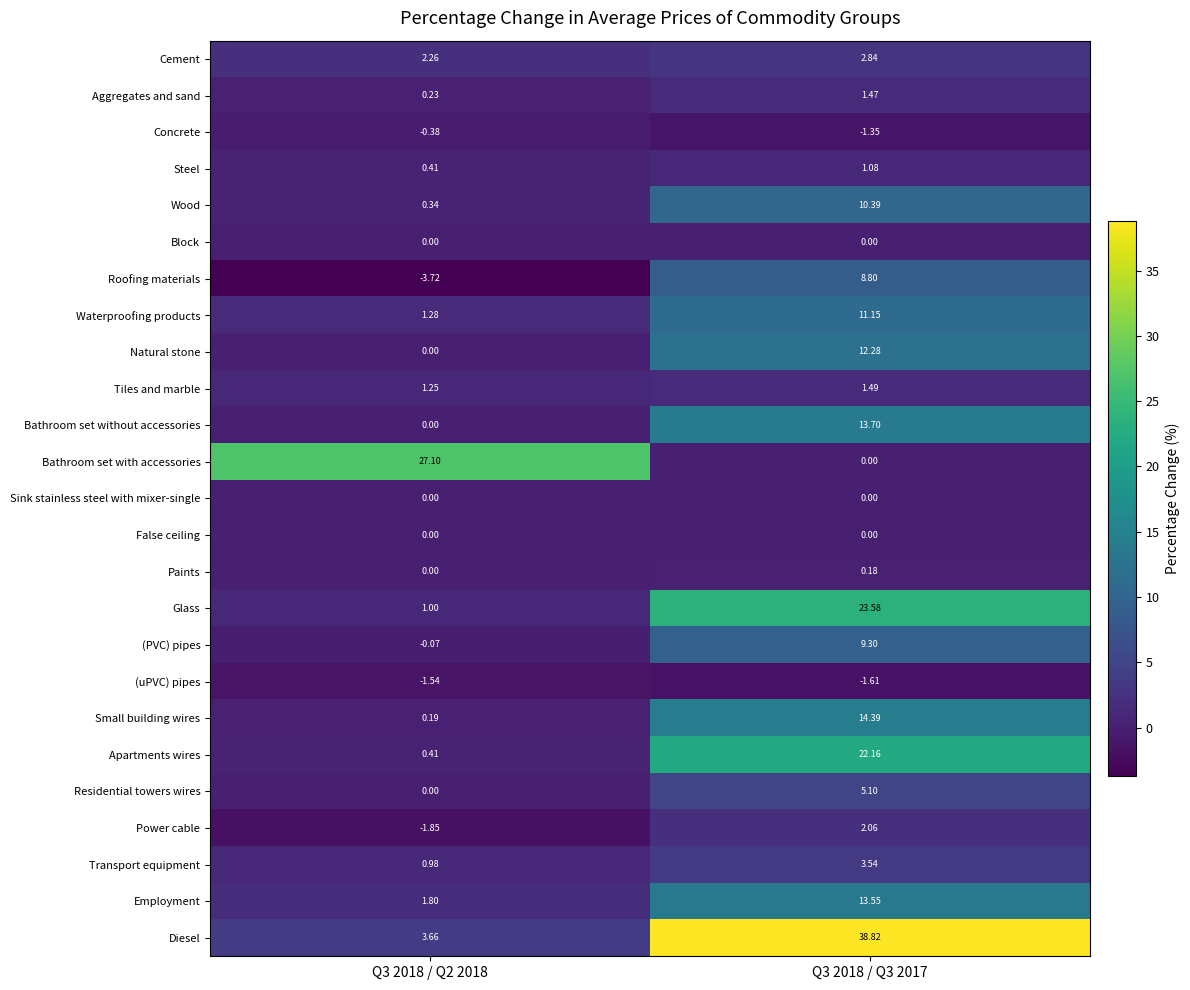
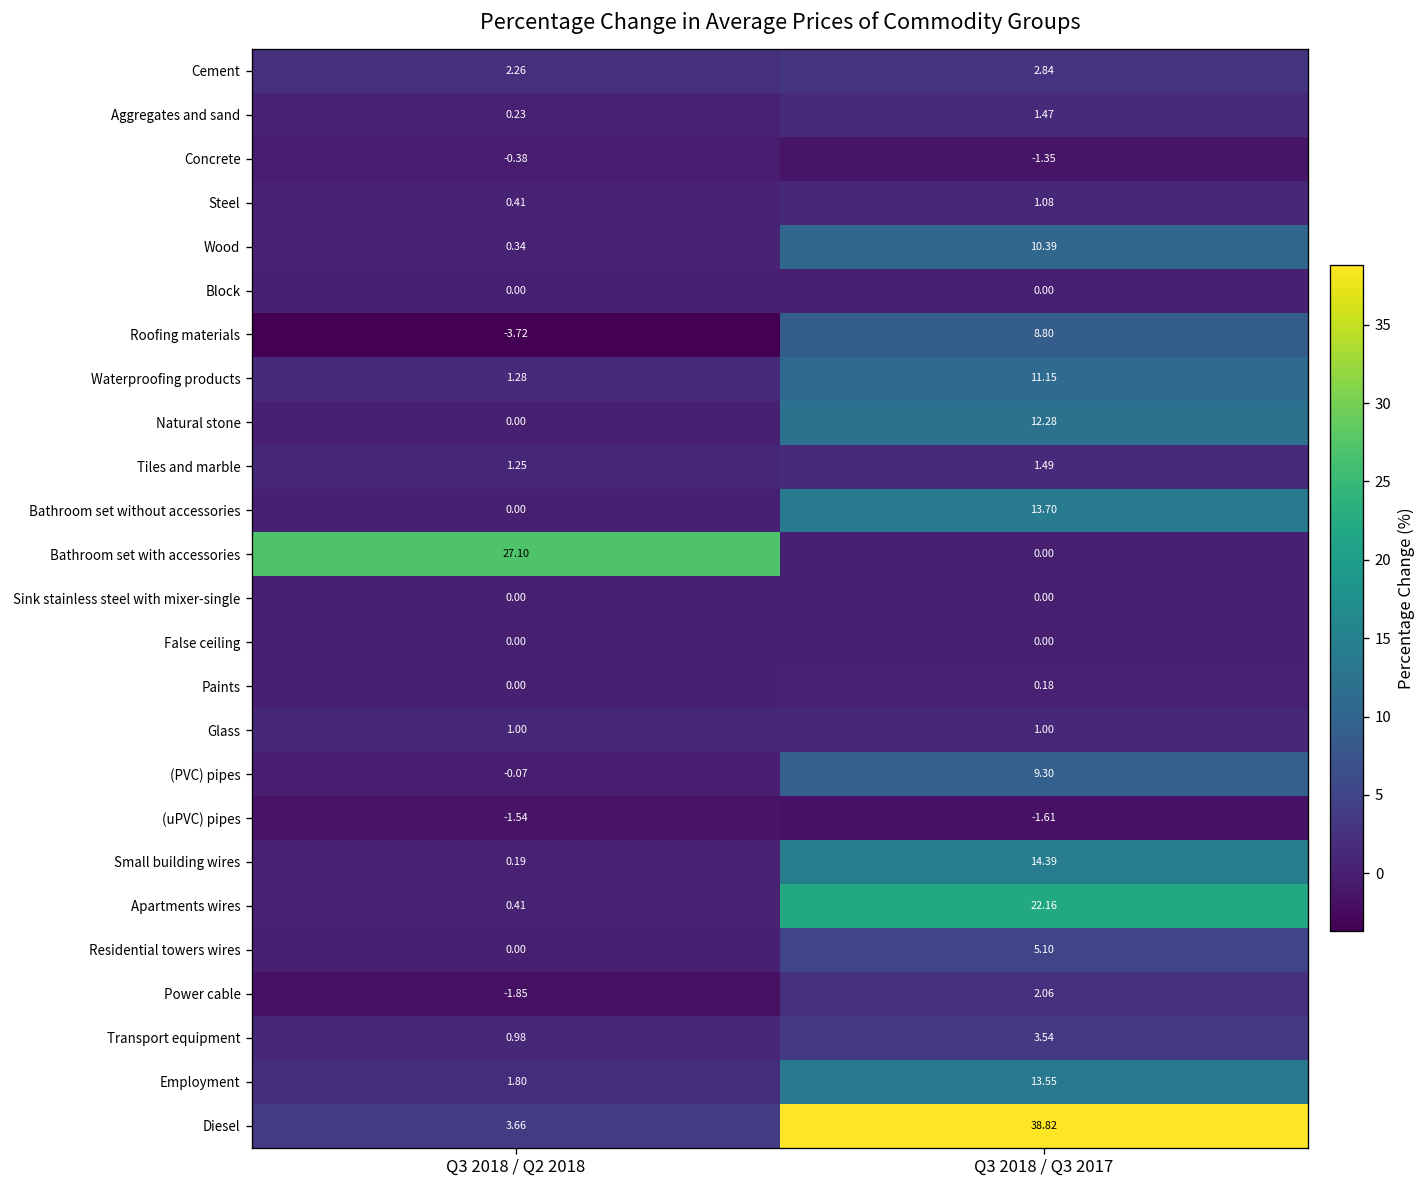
Glass, Q3 2018 / Q3 2017: 23.58 -> 1.00
